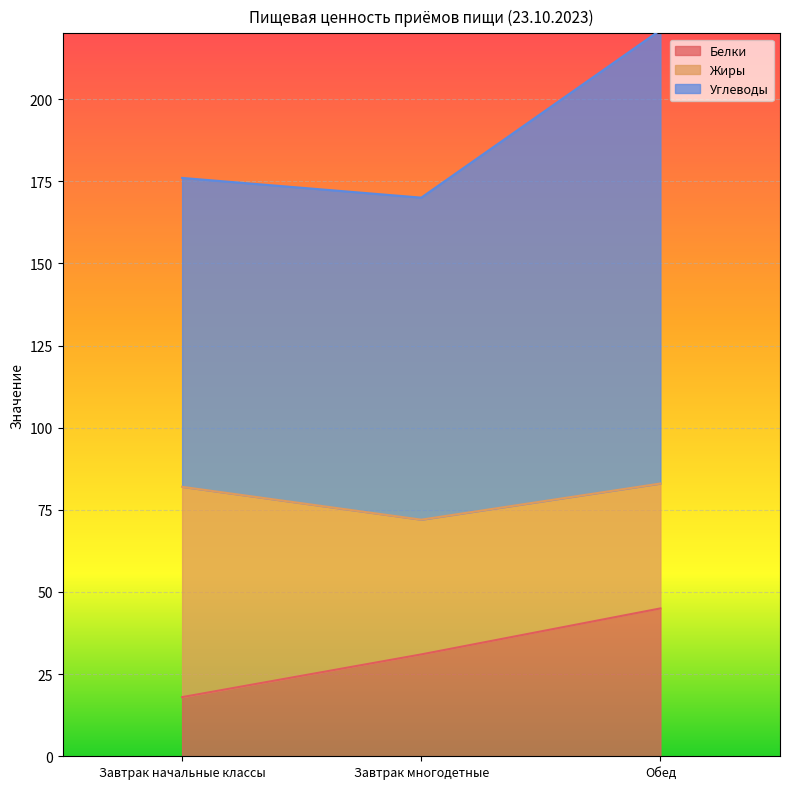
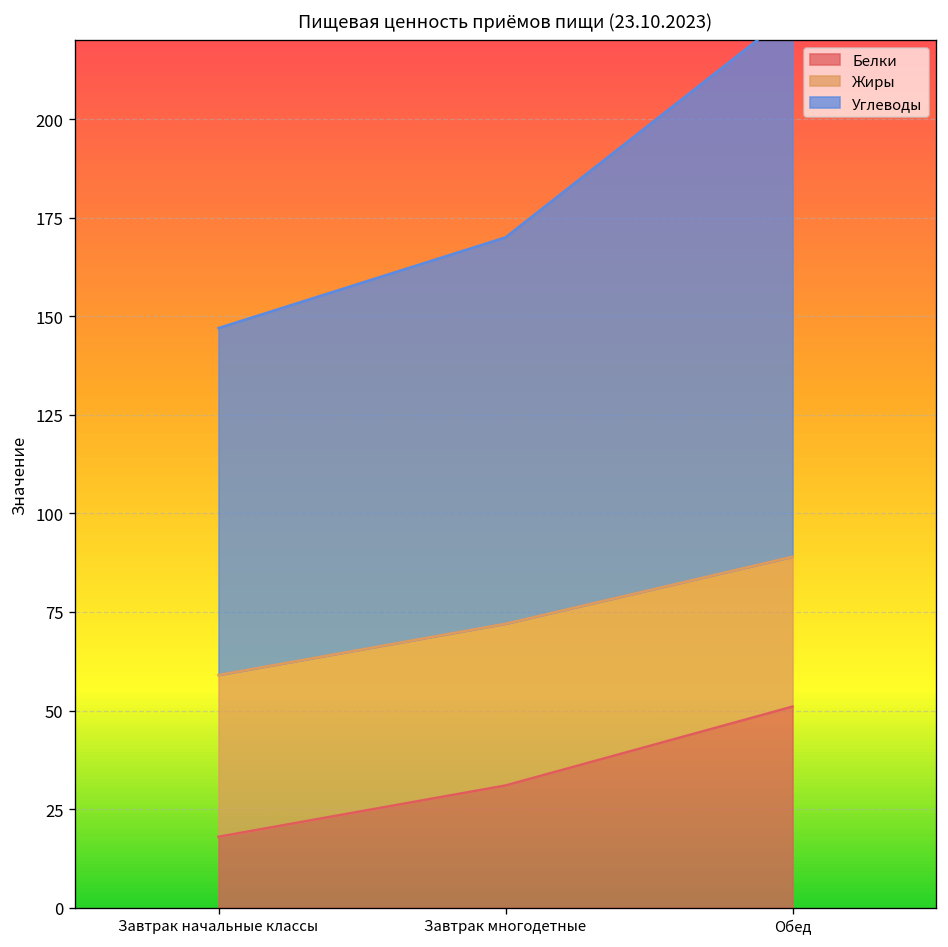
Жиры, Завтрак начальные классы: 64 -> 41
Углеводы, Завтрак начальные классы: 94 -> 88
Белки, Обед: 45 -> 51
